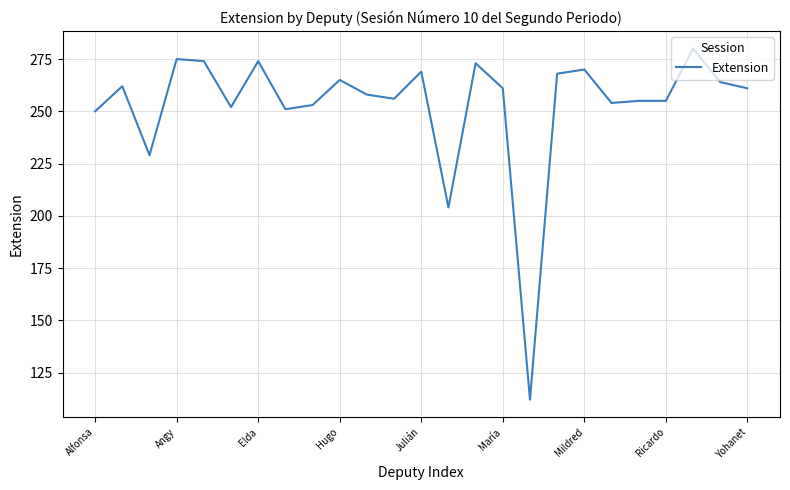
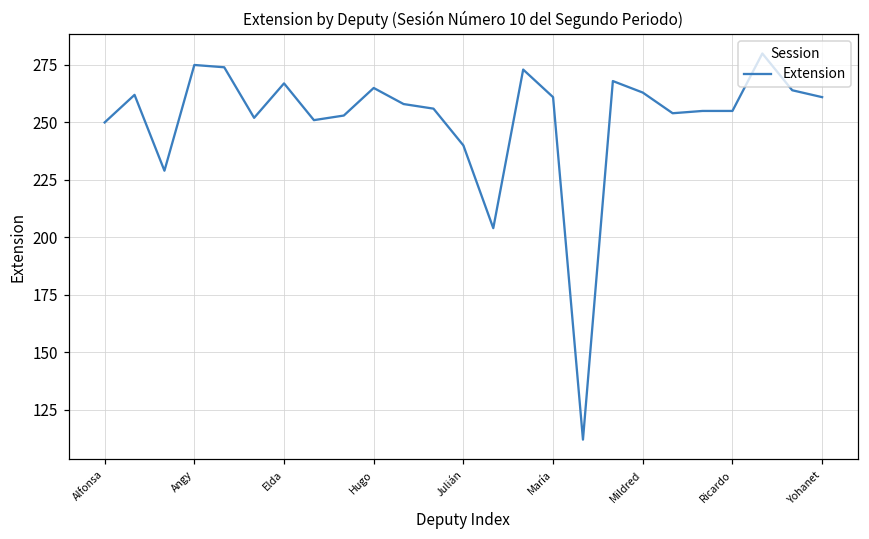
Elda: 274 -> 267
Julián: 269 -> 240
Mildred: 270 -> 263
